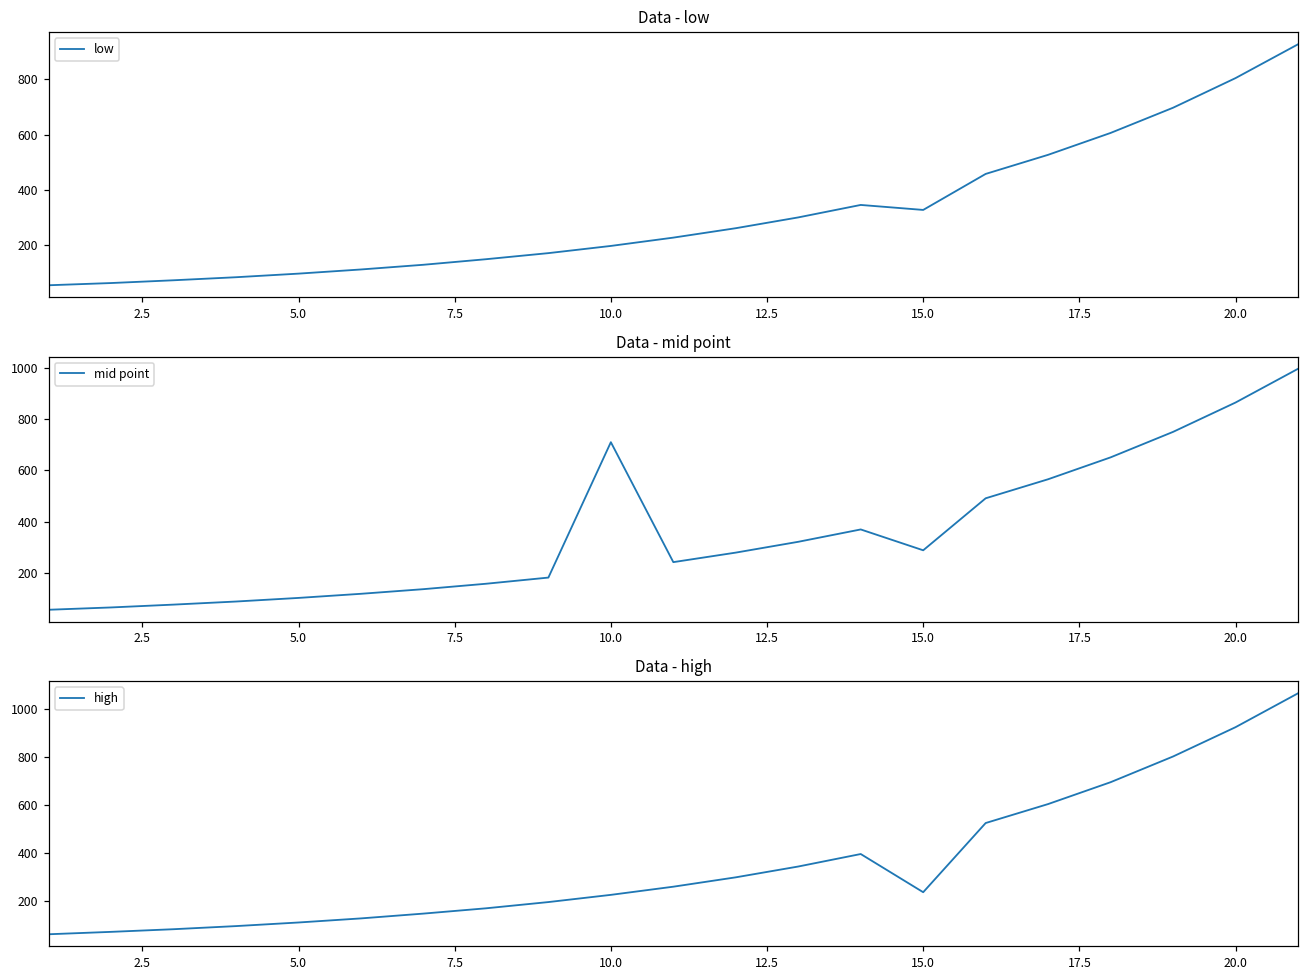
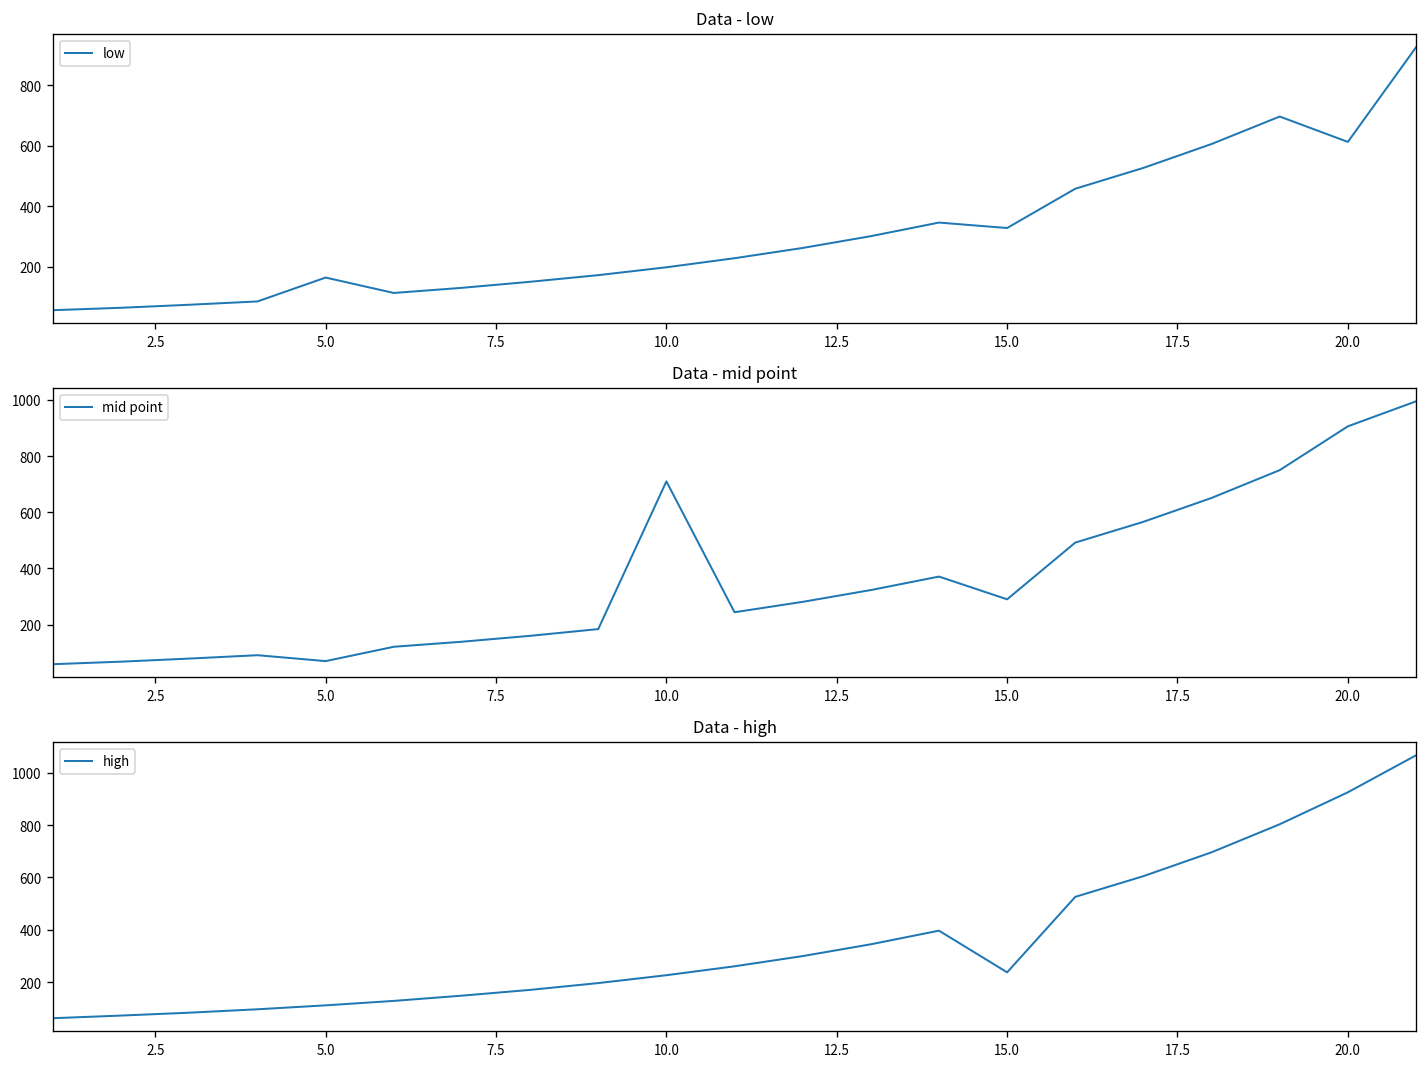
Data - low, 5.0: 100 -> 160
Data - low, 20.0: 800 -> 610
Data - mid point, 5.0: 110 -> 70
Data - mid point, 20.0: 860 -> 910
